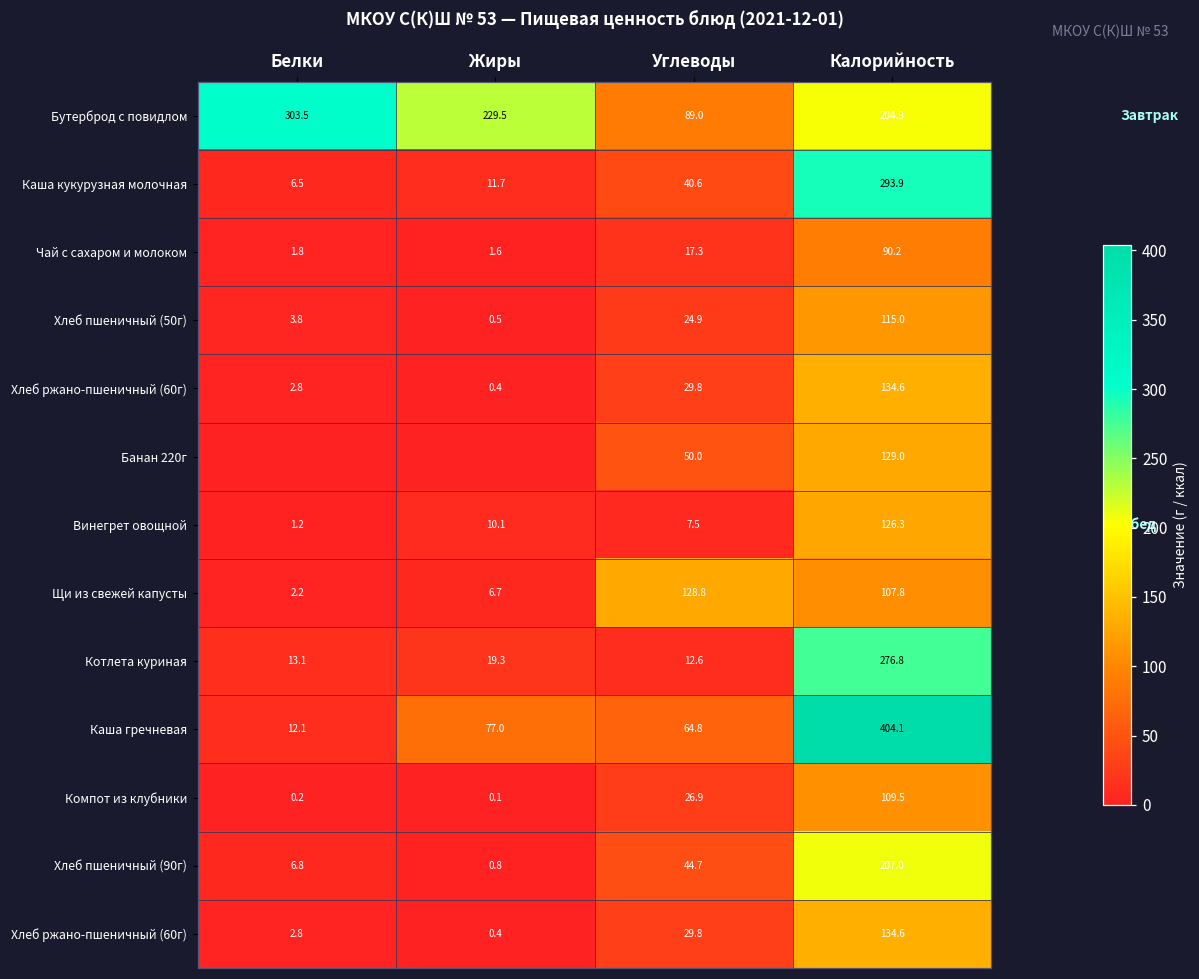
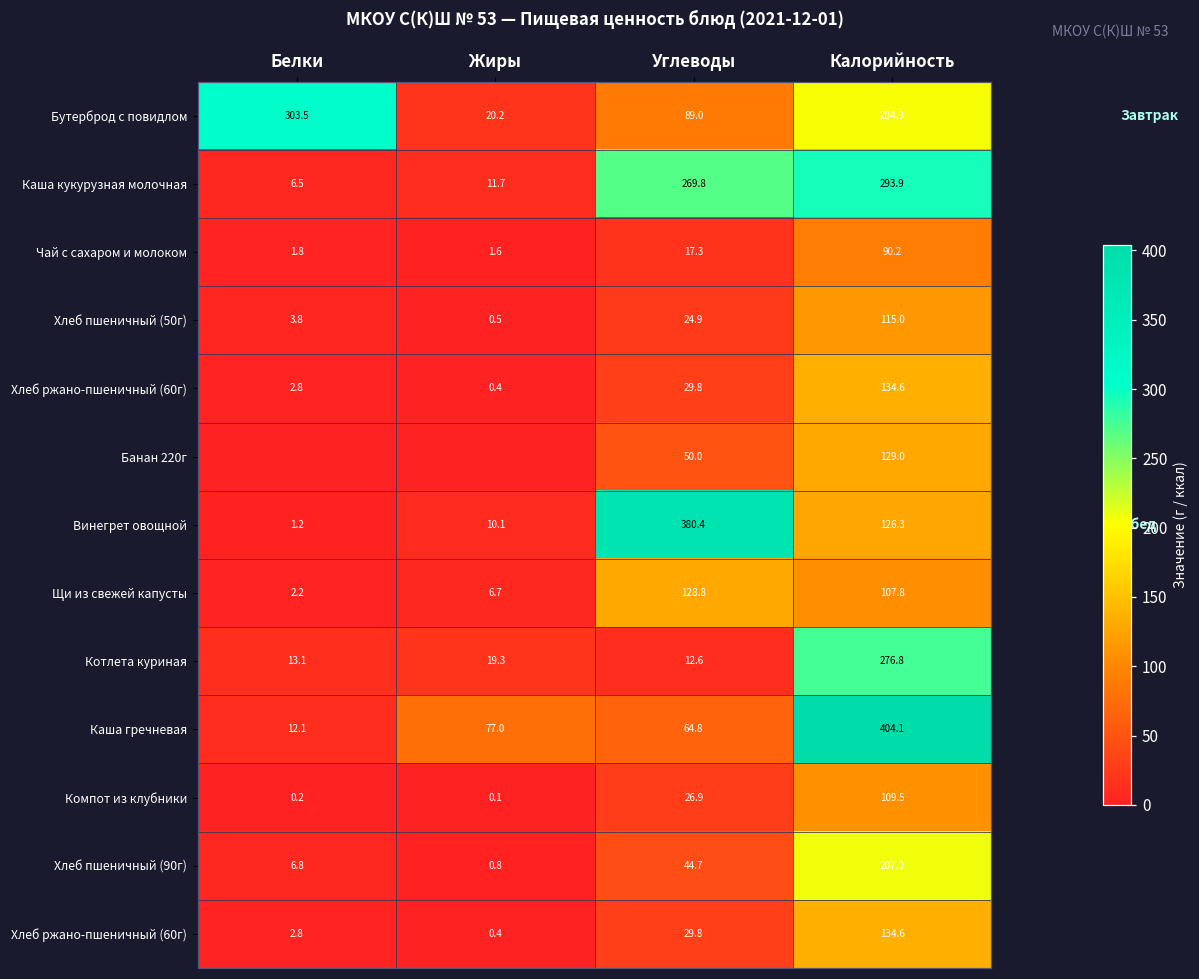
Бутерброд с повидлом, Жиры: 229.5 -> 20.2
Каша кукурузная молочная, Углеводы: 40.6 -> 269.8
Винегрет овощной, Углеводы: 7.5 -> 380.4
